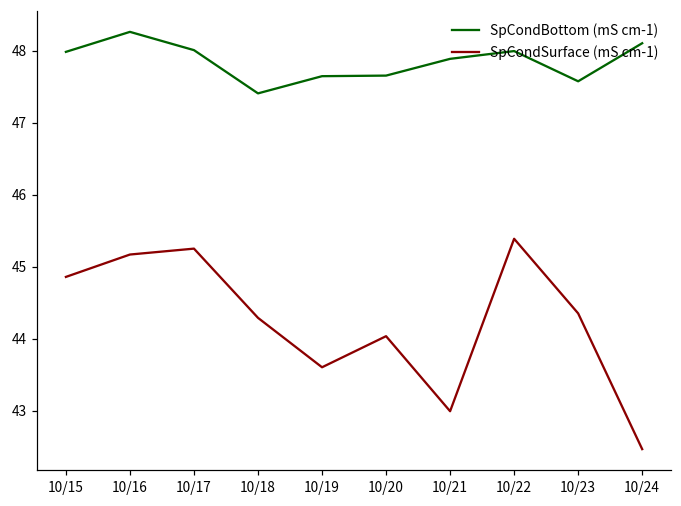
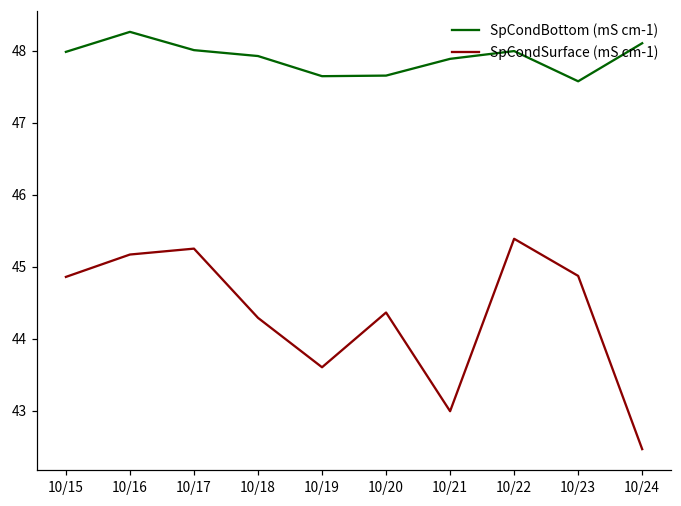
SpCondBottom (mS cm-1), 10/18: 47.4 -> 47.9
SpCondSurface (mS cm-1), 10/20: 44.0 -> 44.4
SpCondSurface (mS cm-1), 10/23: 44.4 -> 44.9
